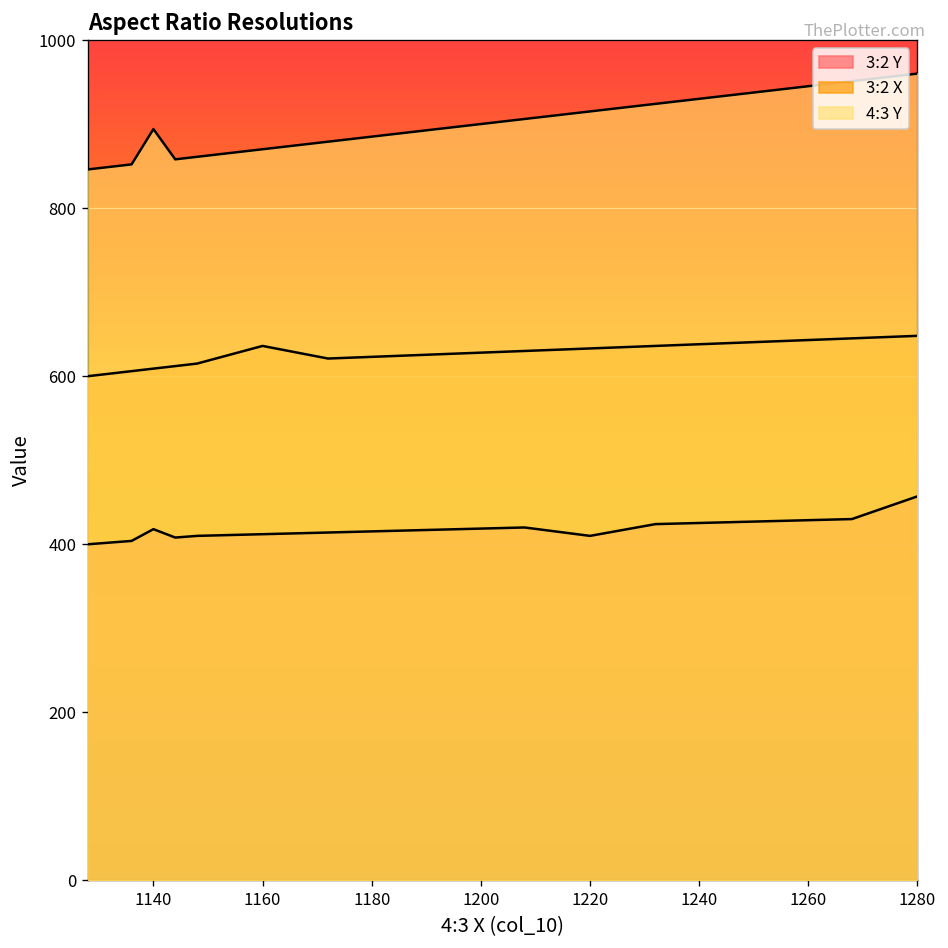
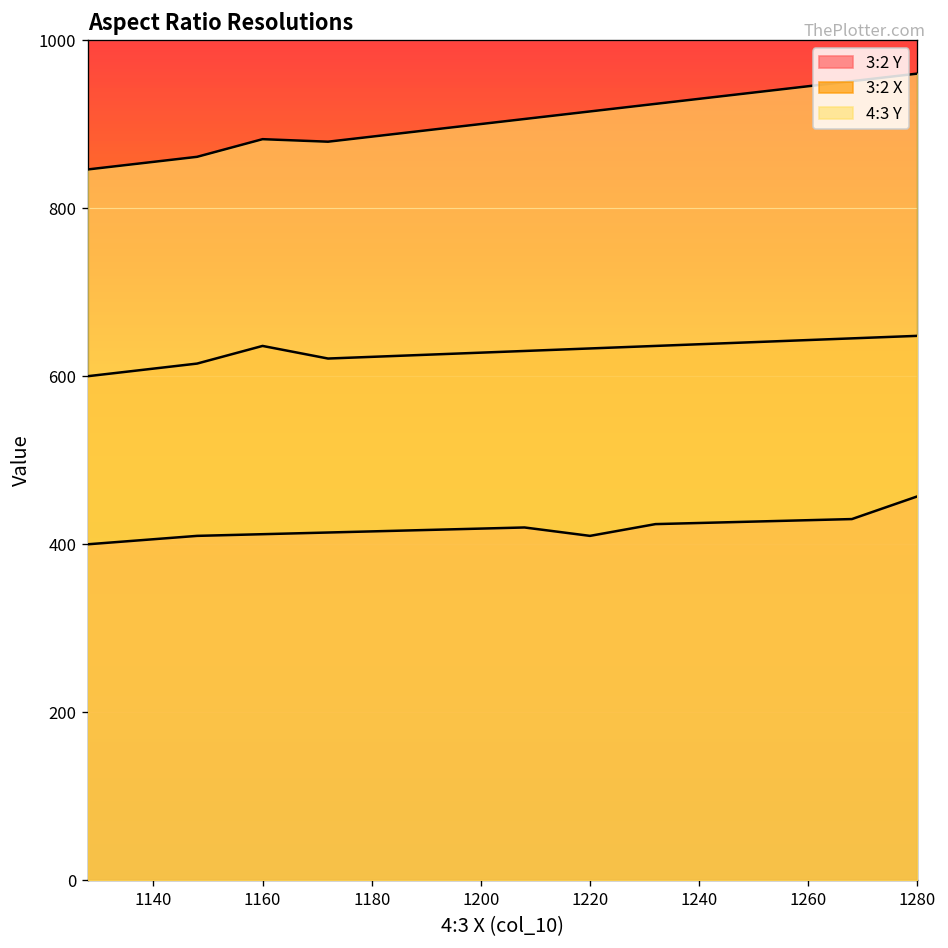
3:2 Y, 1140: 420 -> 410
4:3 Y, 1140: 890 -> 860
4:3 Y, 1160: 870 -> 880
